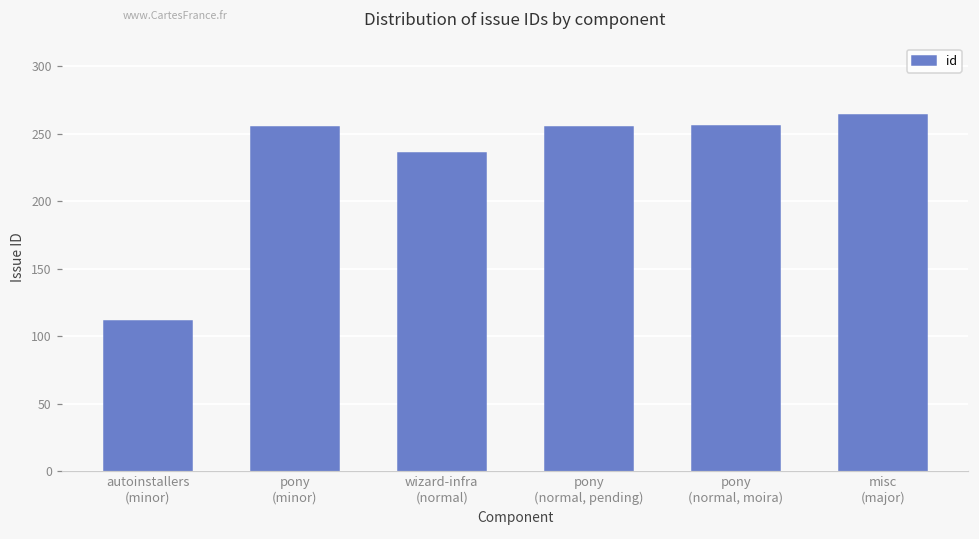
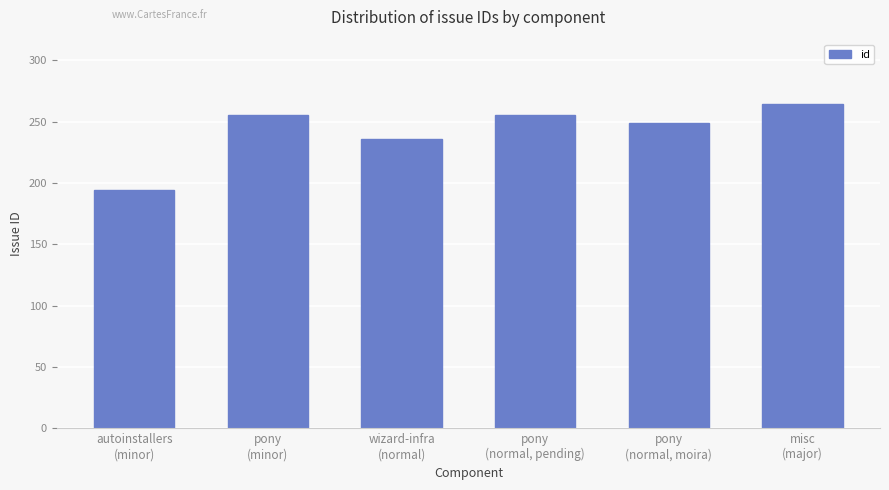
autoinstallers (minor): 111 -> 194
pony (normal, moira): 256 -> 249
